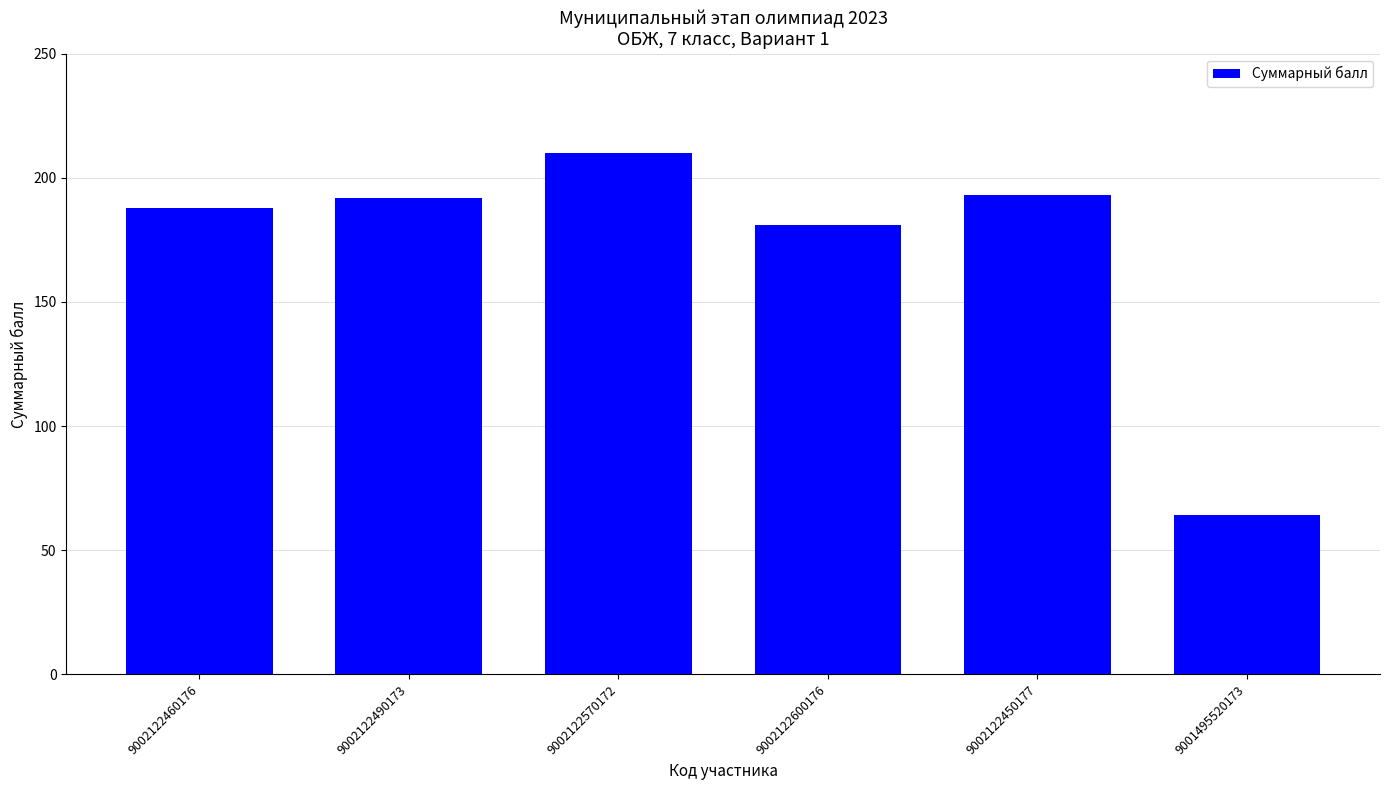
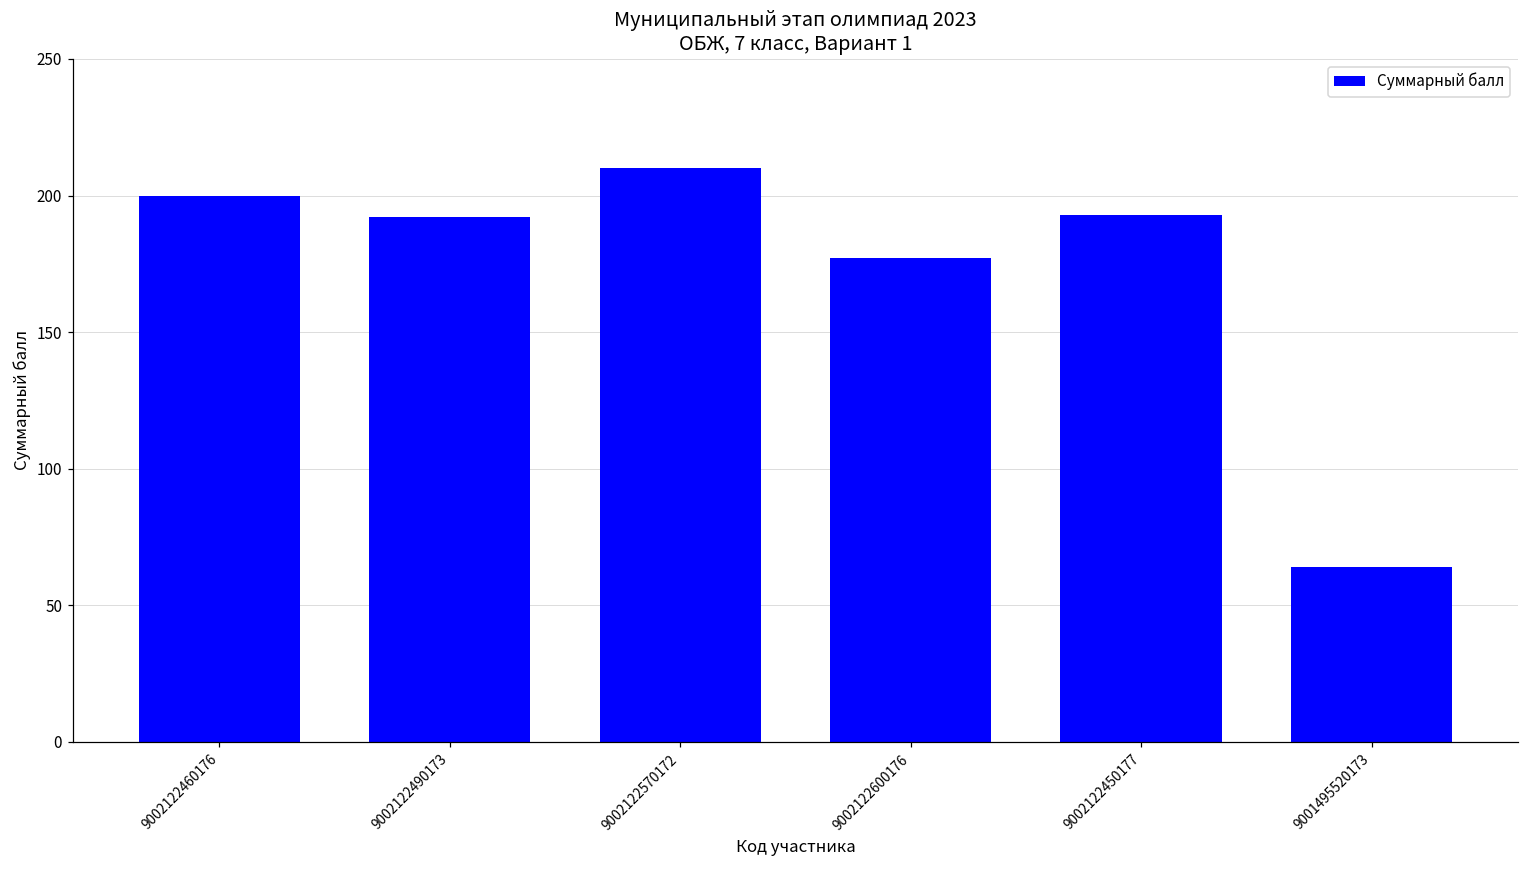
9002122460176: 188 -> 200
9002122600176: 181 -> 177
